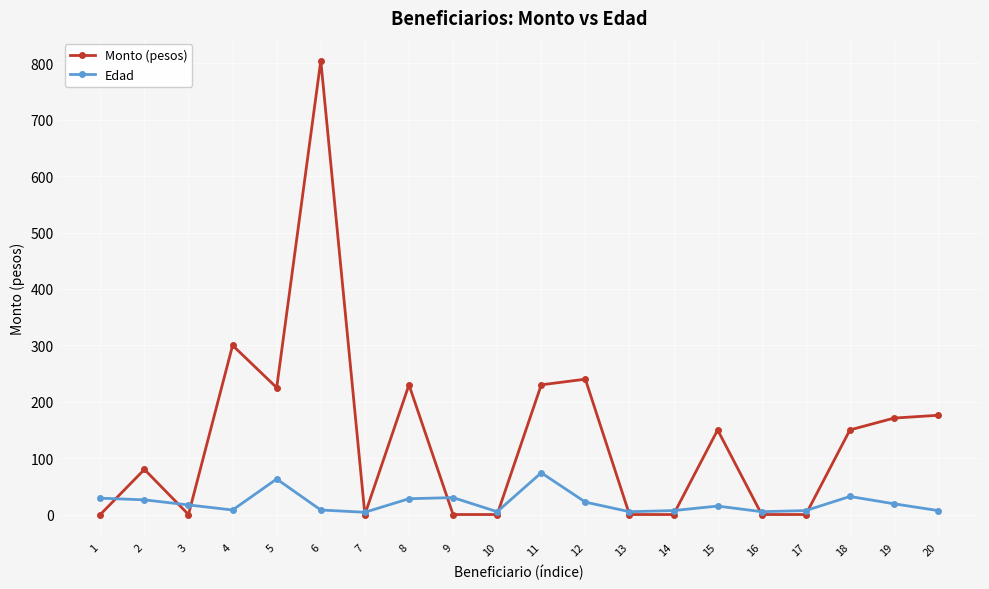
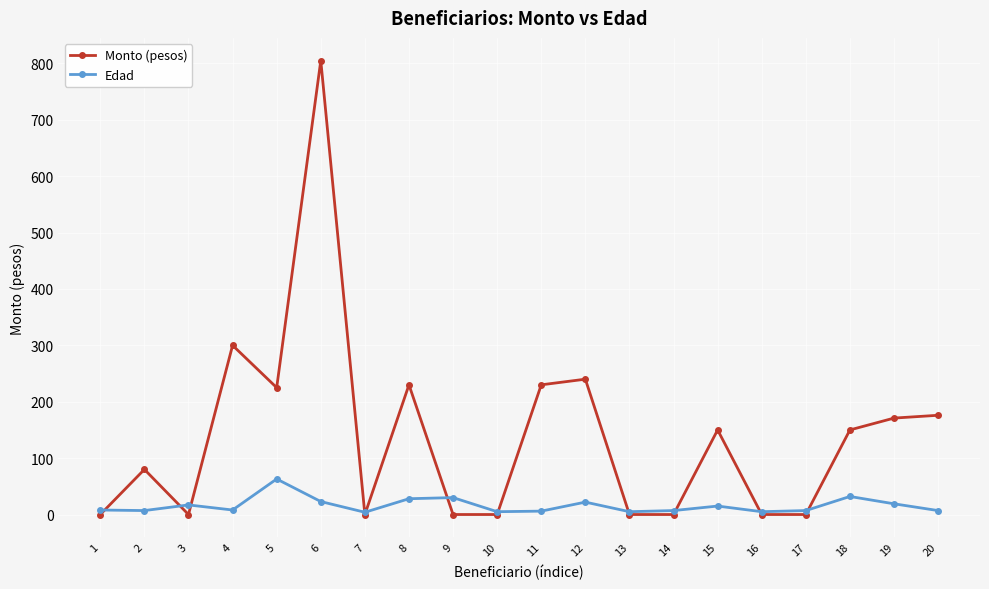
Edad, 1: 30 -> 10
Edad, 2: 30 -> 10
Edad, 6: 10 -> 20
Edad, 11: 70 -> 10
